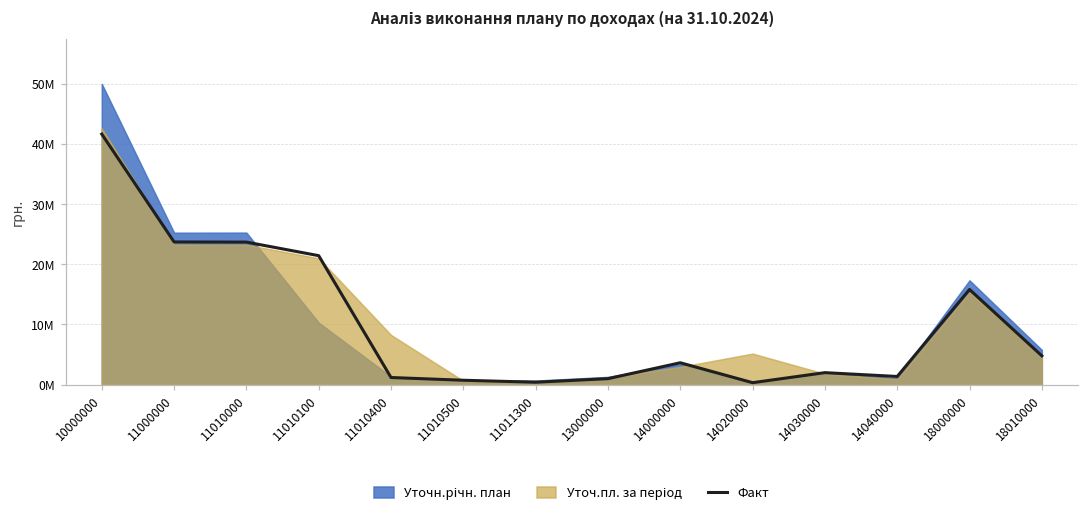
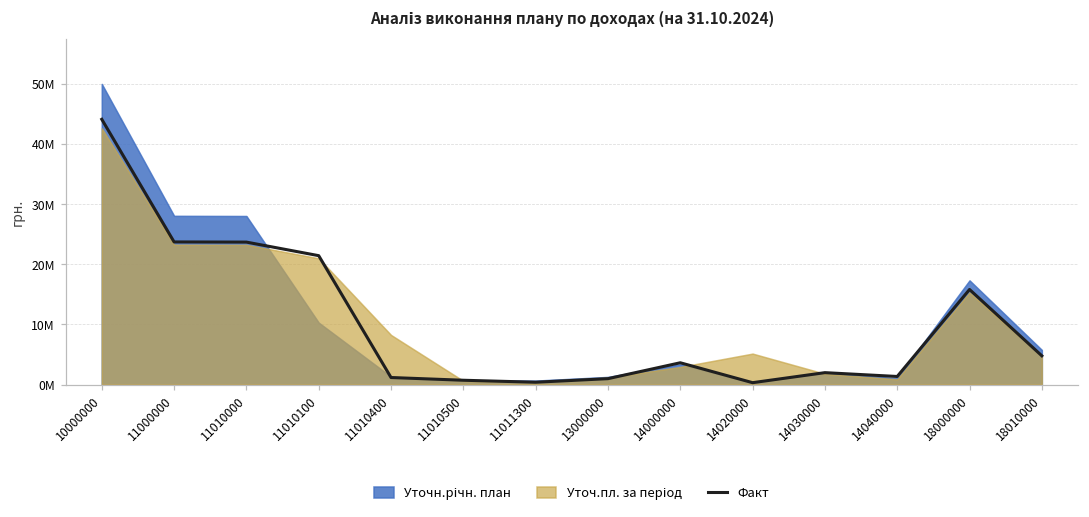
Факт, 10000000: 42000000 -> 44000000
Уточн.річн. план, 11000000: 25000000 -> 28000000
Уточн.річн. план, 11010000: 25000000 -> 28000000
